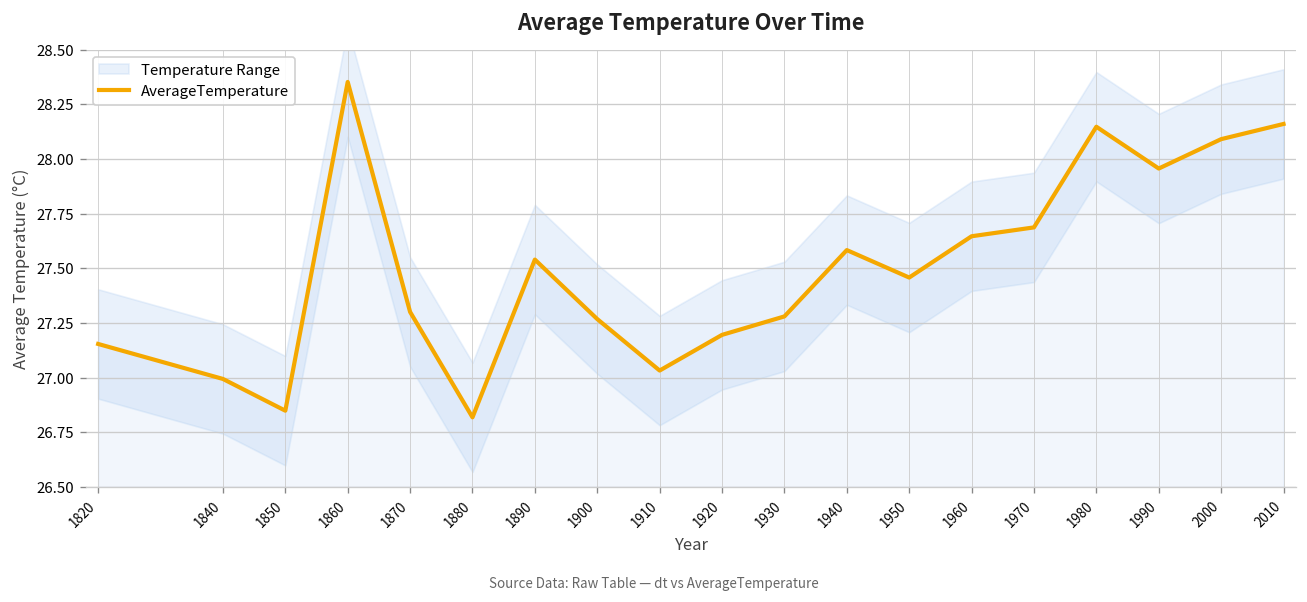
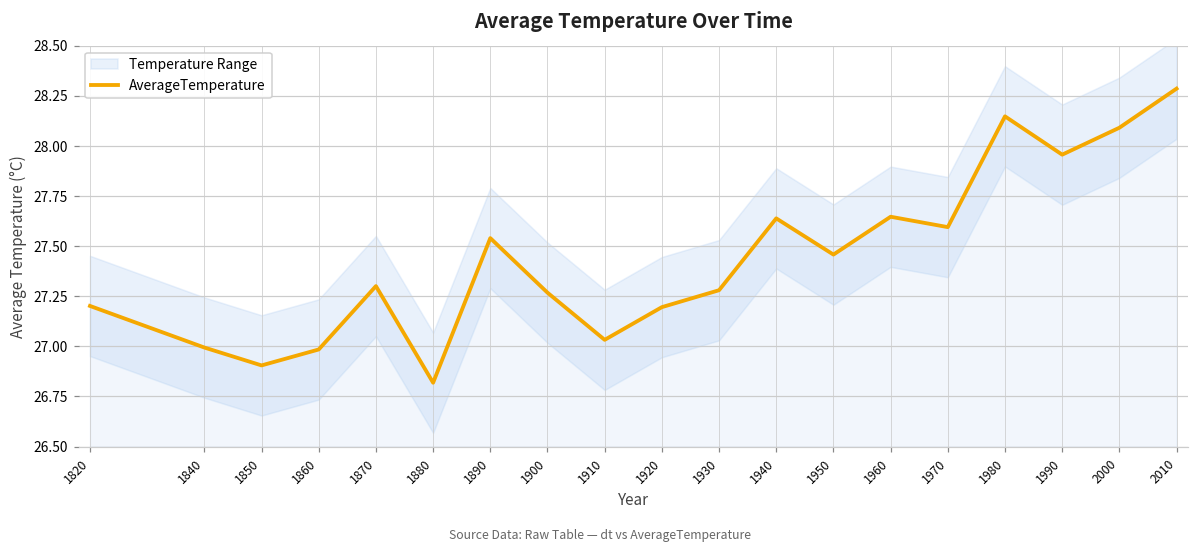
AverageTemperature, 1820: 27.15 -> 27.20
AverageTemperature, 1850: 26.85 -> 26.90
AverageTemperature, 1860: 28.35 -> 26.98
AverageTemperature, 1940: 27.58 -> 27.64
AverageTemperature, 1970: 27.69 -> 27.59
AverageTemperature, 2010: 28.16 -> 28.29
